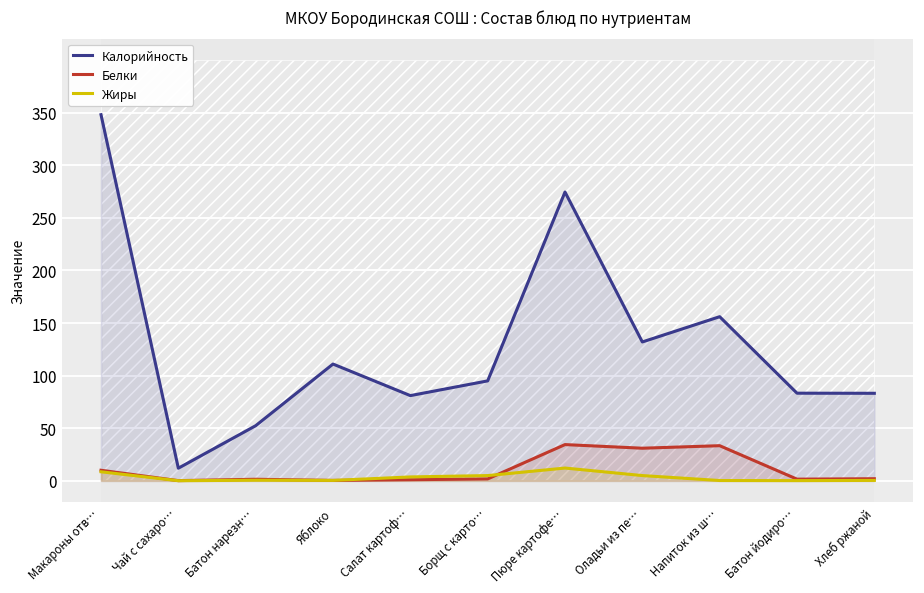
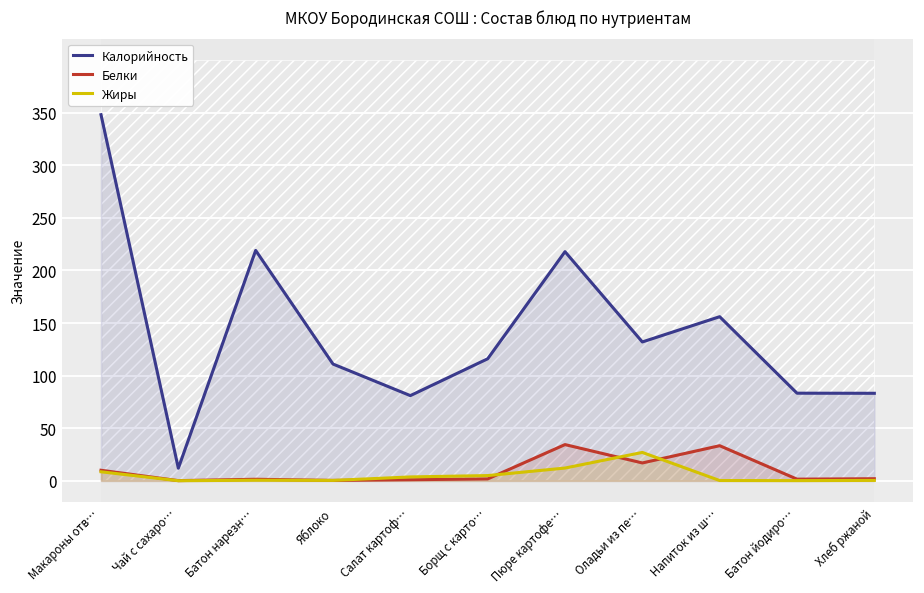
Калорийность, Батон нарезн…: 50 -> 220
Калорийность, Борщ с карто…: 100 -> 120
Калорийность, Пюре картофе…: 270 -> 220
Белки, Оладьи из пе…: 30 -> 20
Жиры, Оладьи из пе…: 10 -> 30
